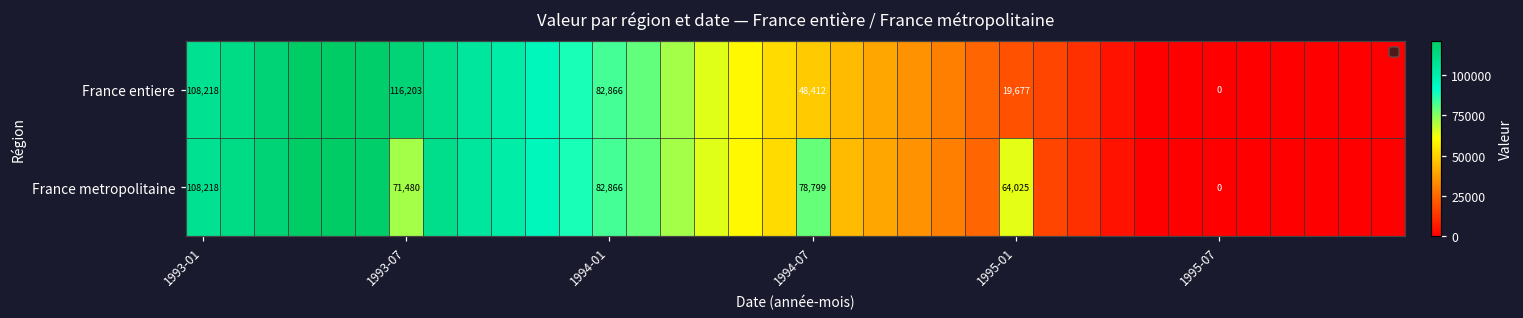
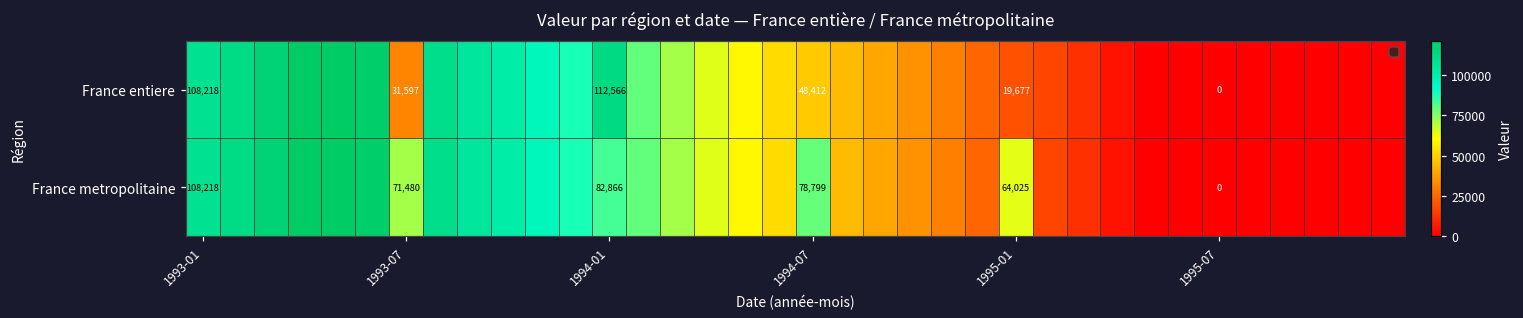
France entiere, 1993-07: 116,203 -> 31,597
France entiere, 1994-01: 82,866 -> 112,566
